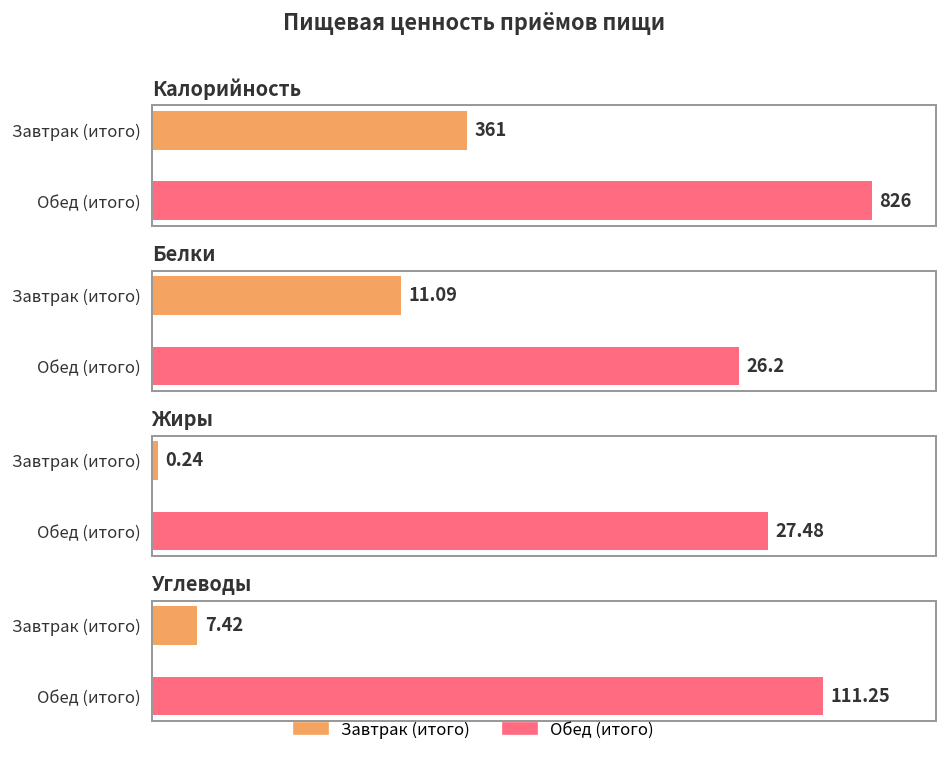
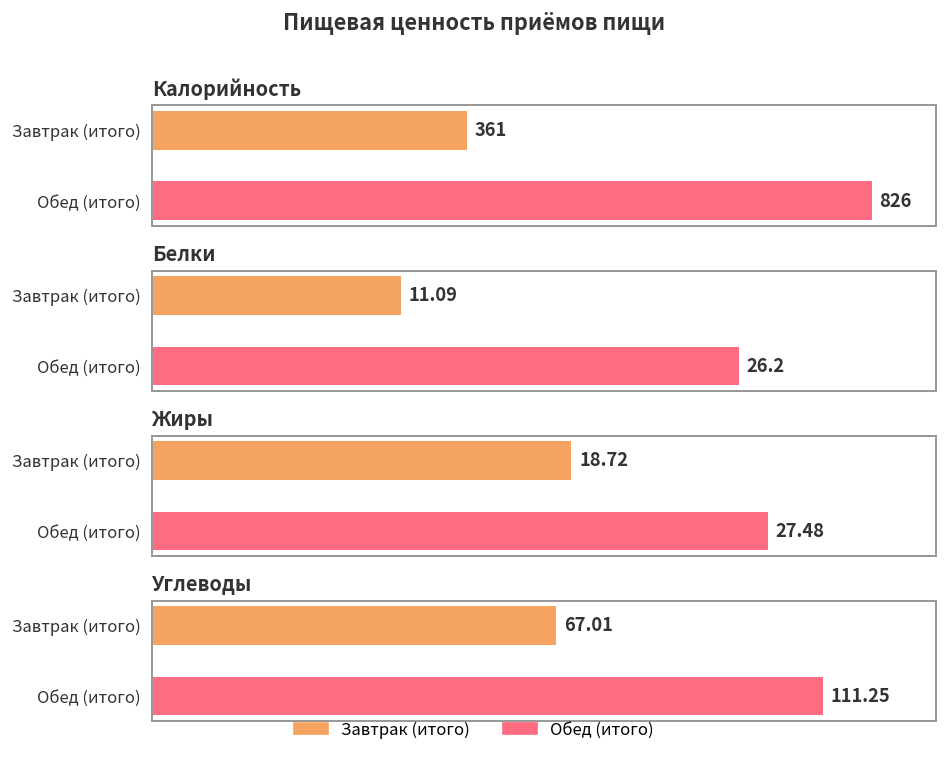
Жиры, Завтрак (итого): 0.24 -> 18.72
Углеводы, Завтрак (итого): 7.42 -> 67.01
